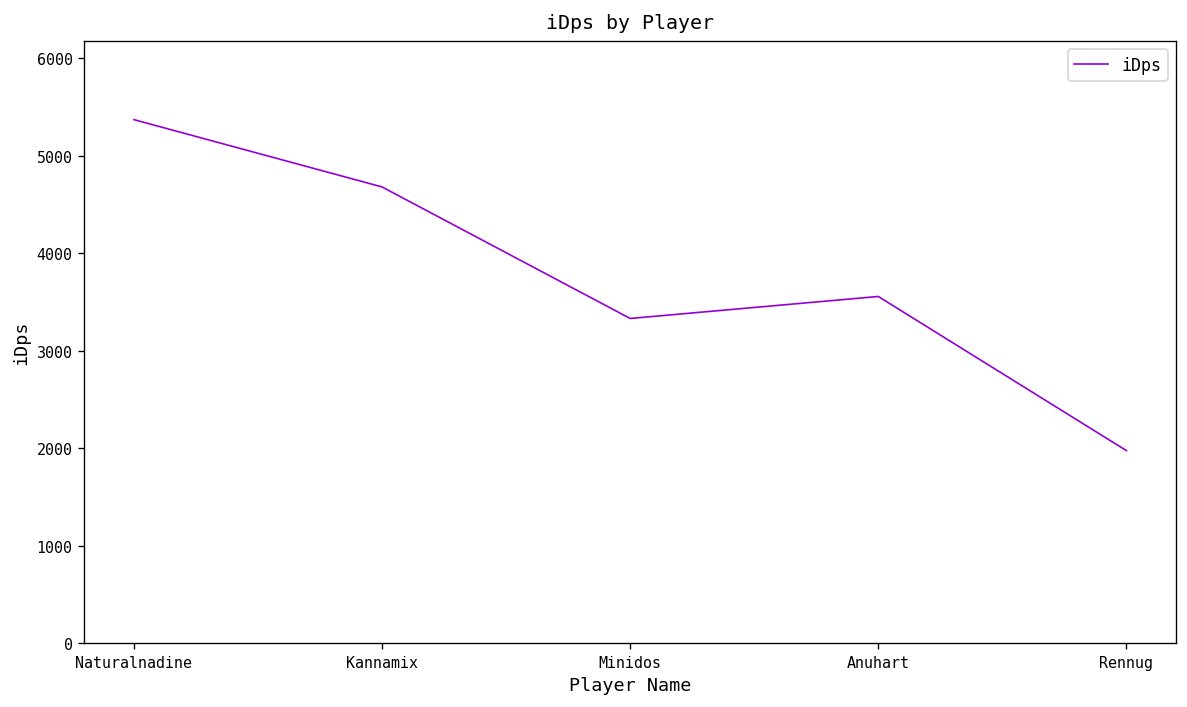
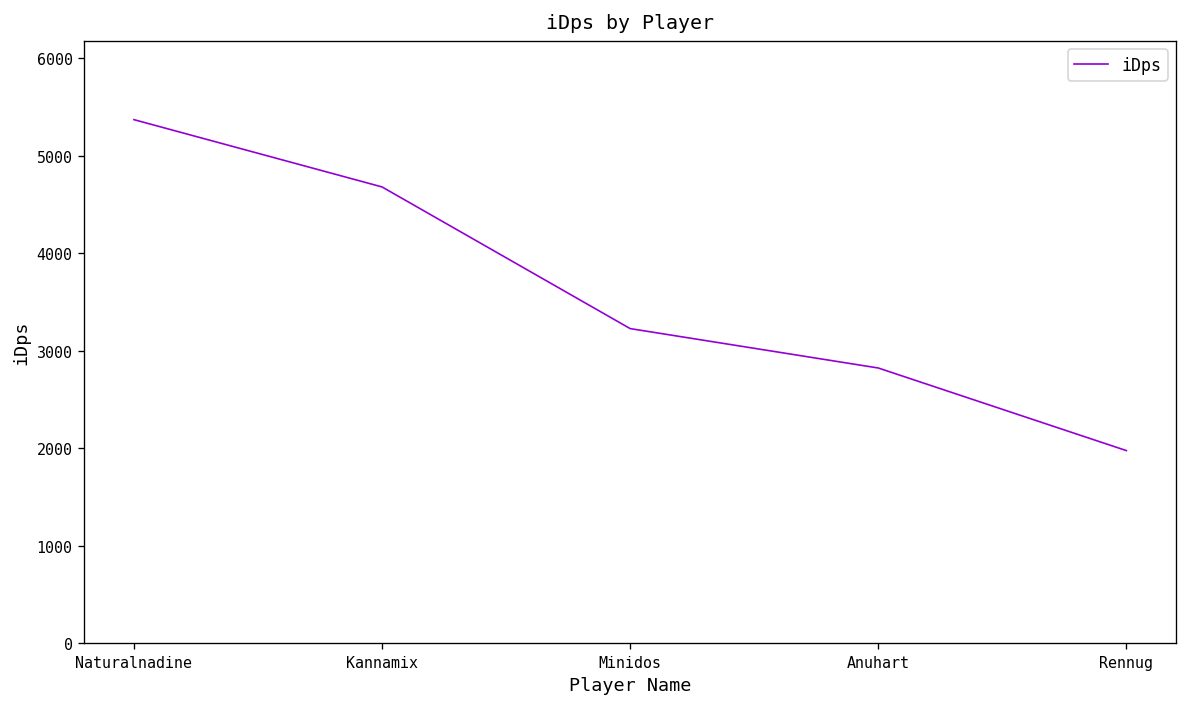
Minidos: 3300 -> 3200
Anuhart: 3600 -> 2800
